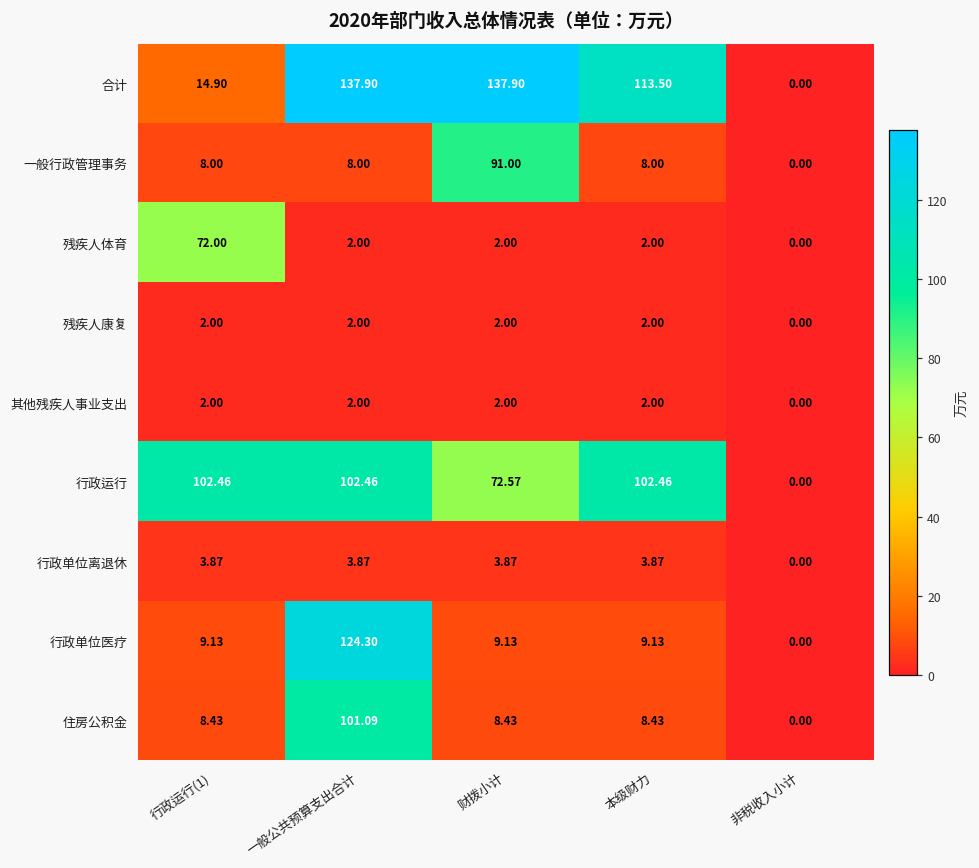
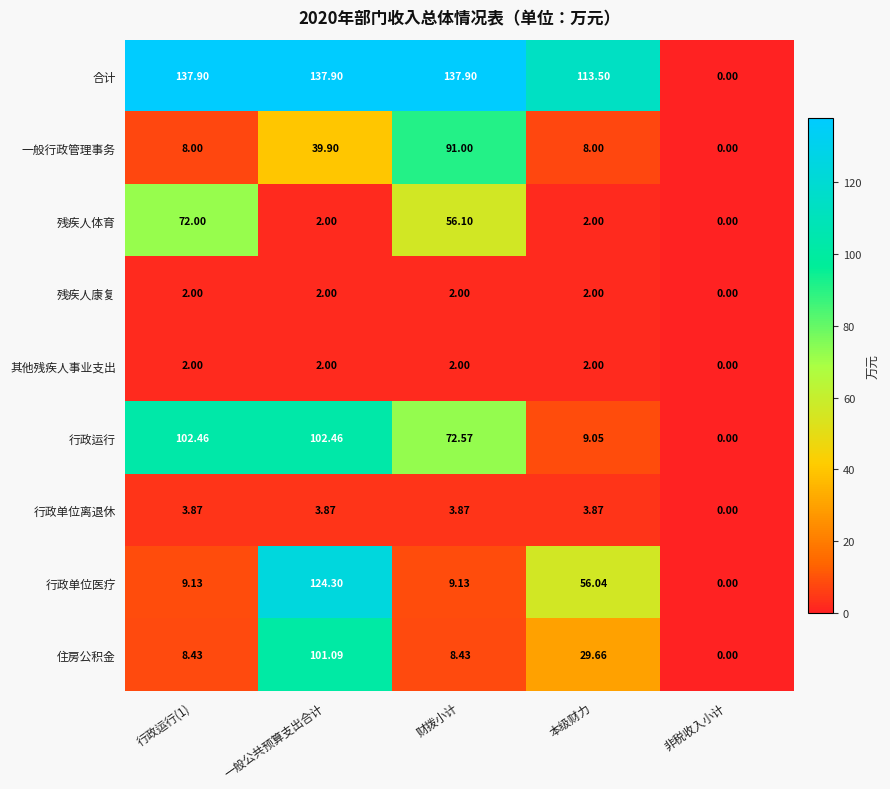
合计, 行政运行(1): 14.90 -> 137.90
一般行政管理事务, 一般公共预算支出合计: 8.00 -> 39.90
残疾人体育, 财拨小计: 2.00 -> 56.10
行政运行, 本级财力: 102.46 -> 9.05
行政单位医疗, 本级财力: 9.13 -> 56.04
住房公积金, 本级财力: 8.43 -> 29.66
